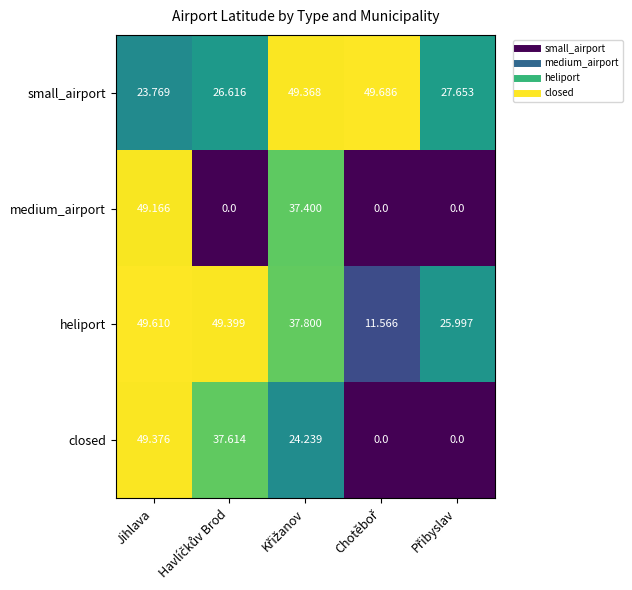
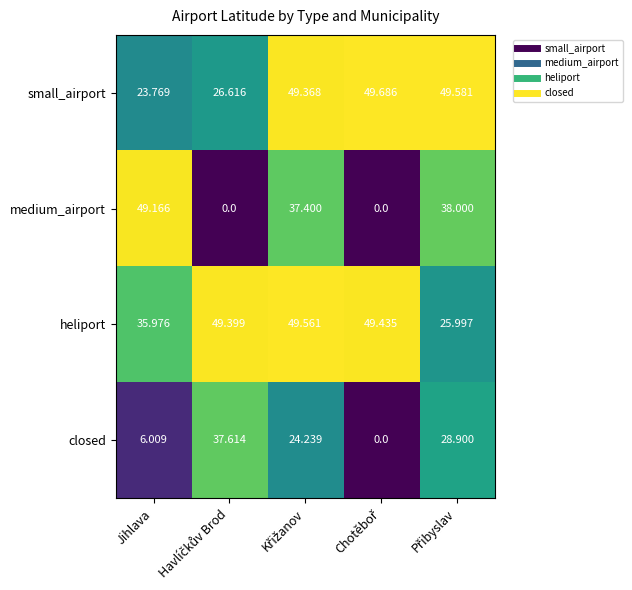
small_airport, Přibyslav: 27.653 -> 49.581
medium_airport, Přibyslav: 0.0 -> 38.000
heliport, Jihlava: 49.610 -> 35.976
heliport, Křižanov: 37.800 -> 49.561
heliport, Chotěboř: 11.566 -> 49.435
closed, Jihlava: 49.376 -> 6.009
closed, Přibyslav: 0.0 -> 28.900
